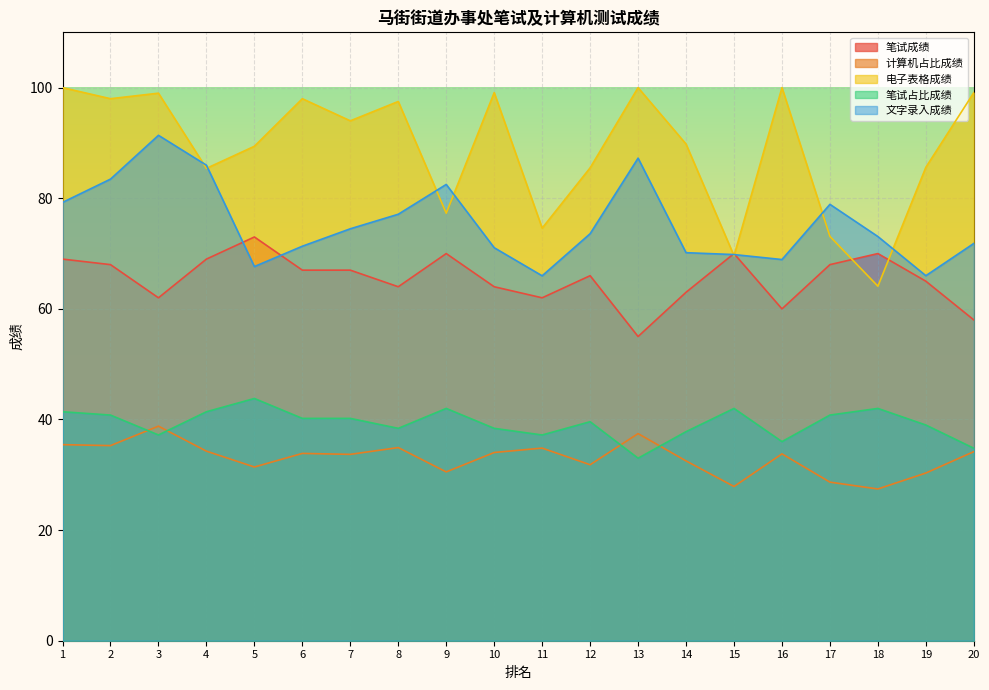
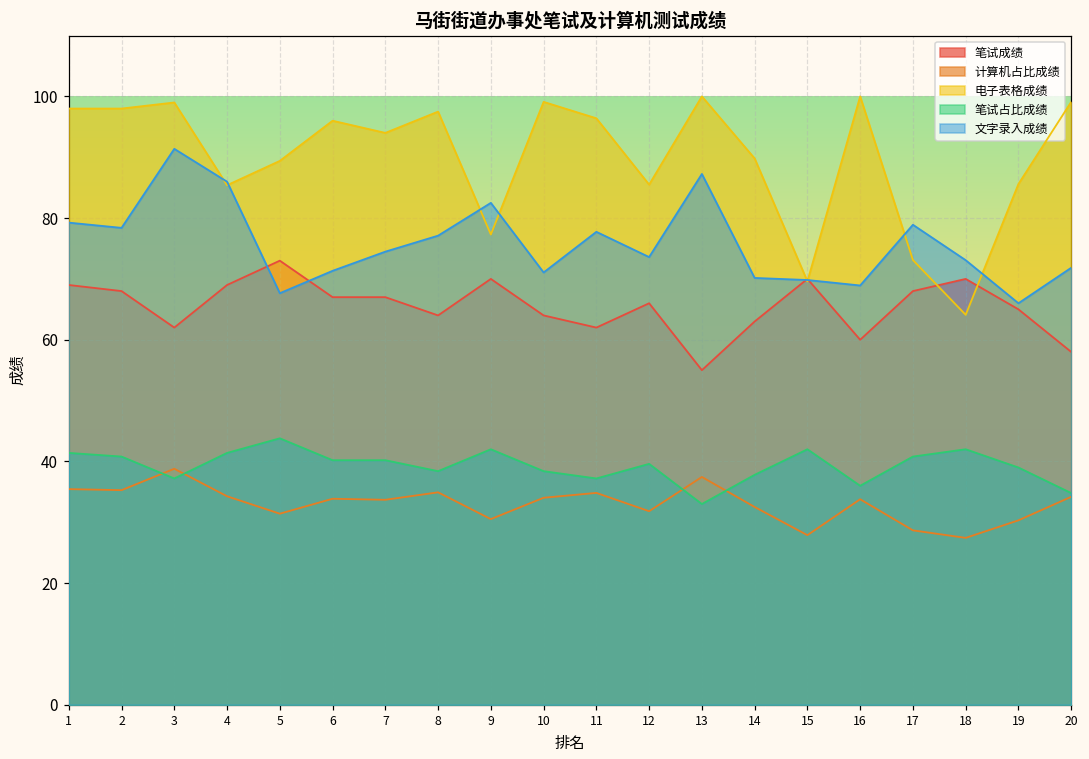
电子表格成绩, 1: 100 -> 98
文字录入成绩, 2: 83 -> 78
电子表格成绩, 6: 98 -> 96
电子表格成绩, 11: 75 -> 96
文字录入成绩, 11: 66 -> 78
